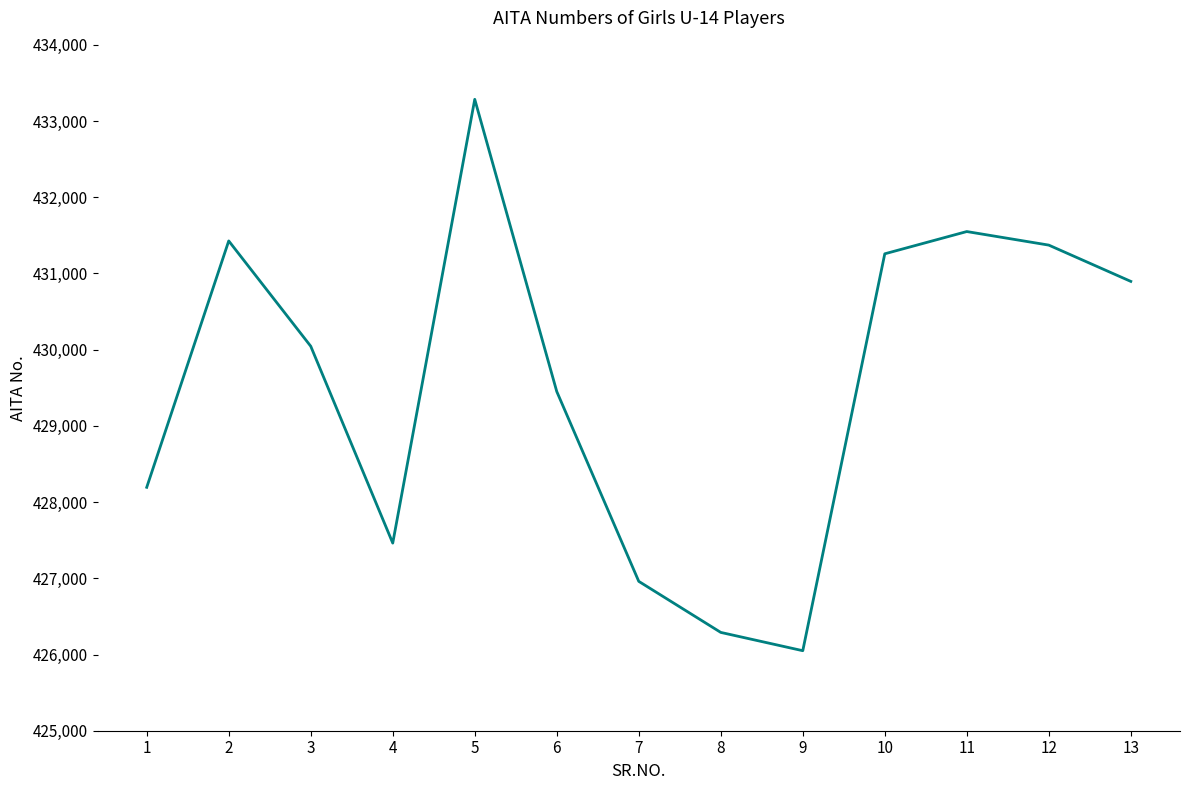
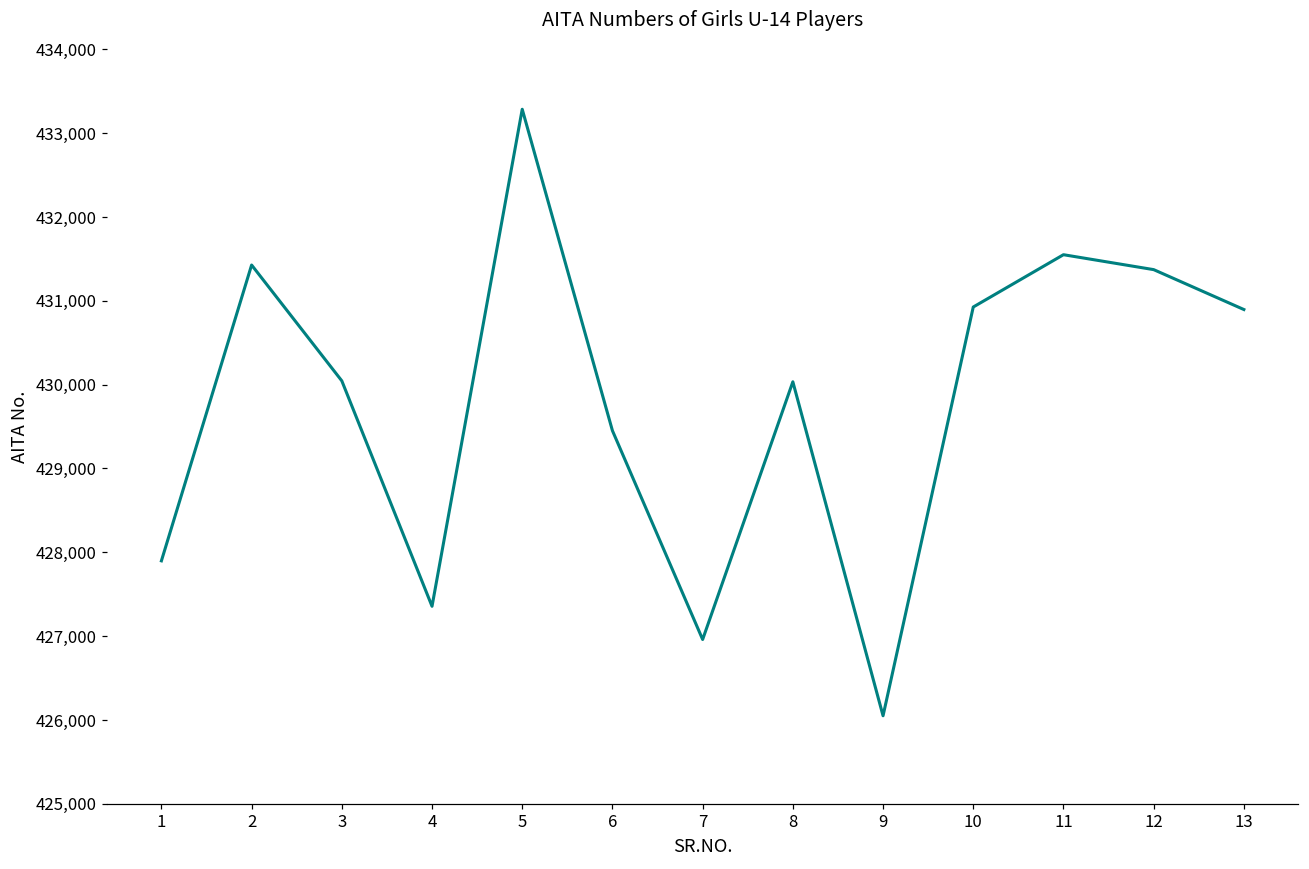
1: 428,200 -> 427,900
4: 427,500 -> 427,400
8: 426,300 -> 430,000
10: 431,300 -> 430,900
